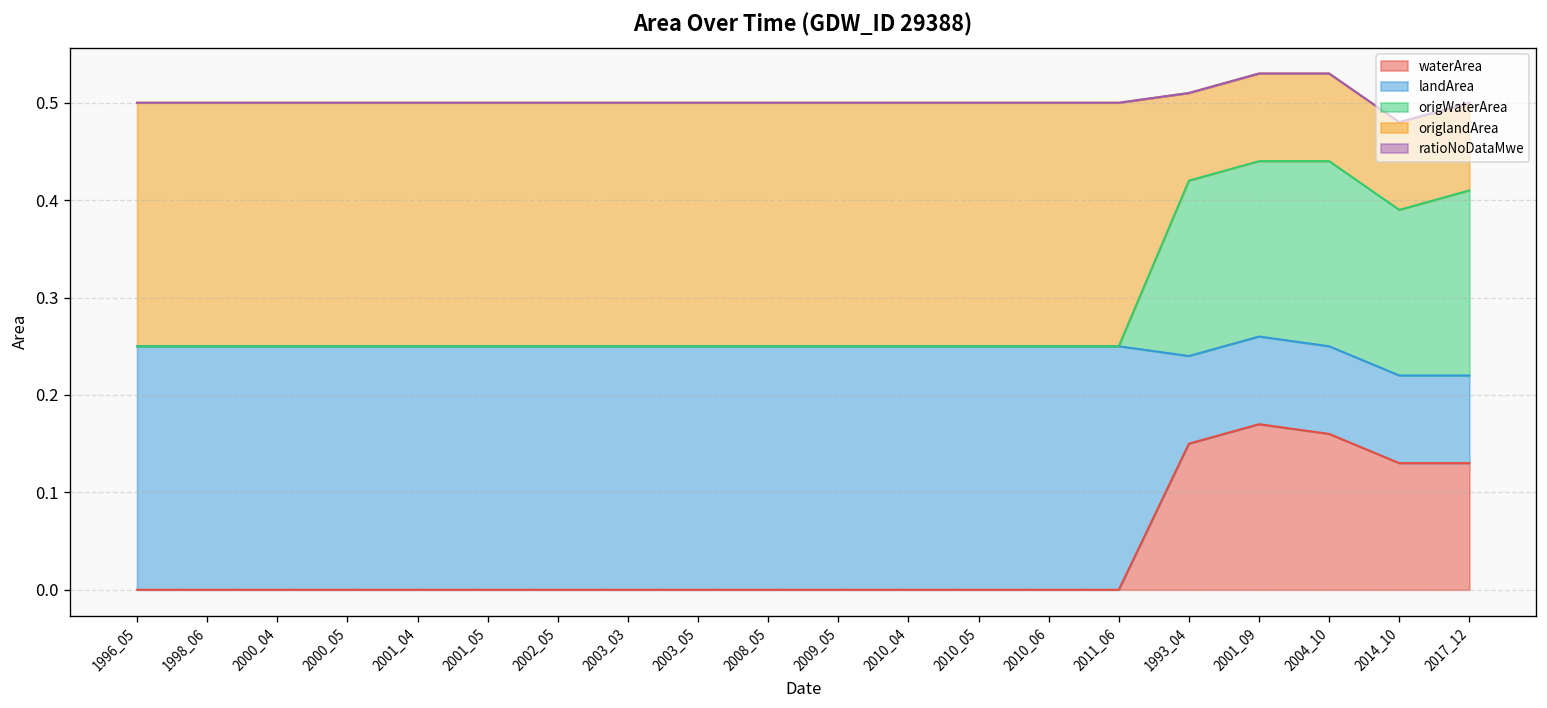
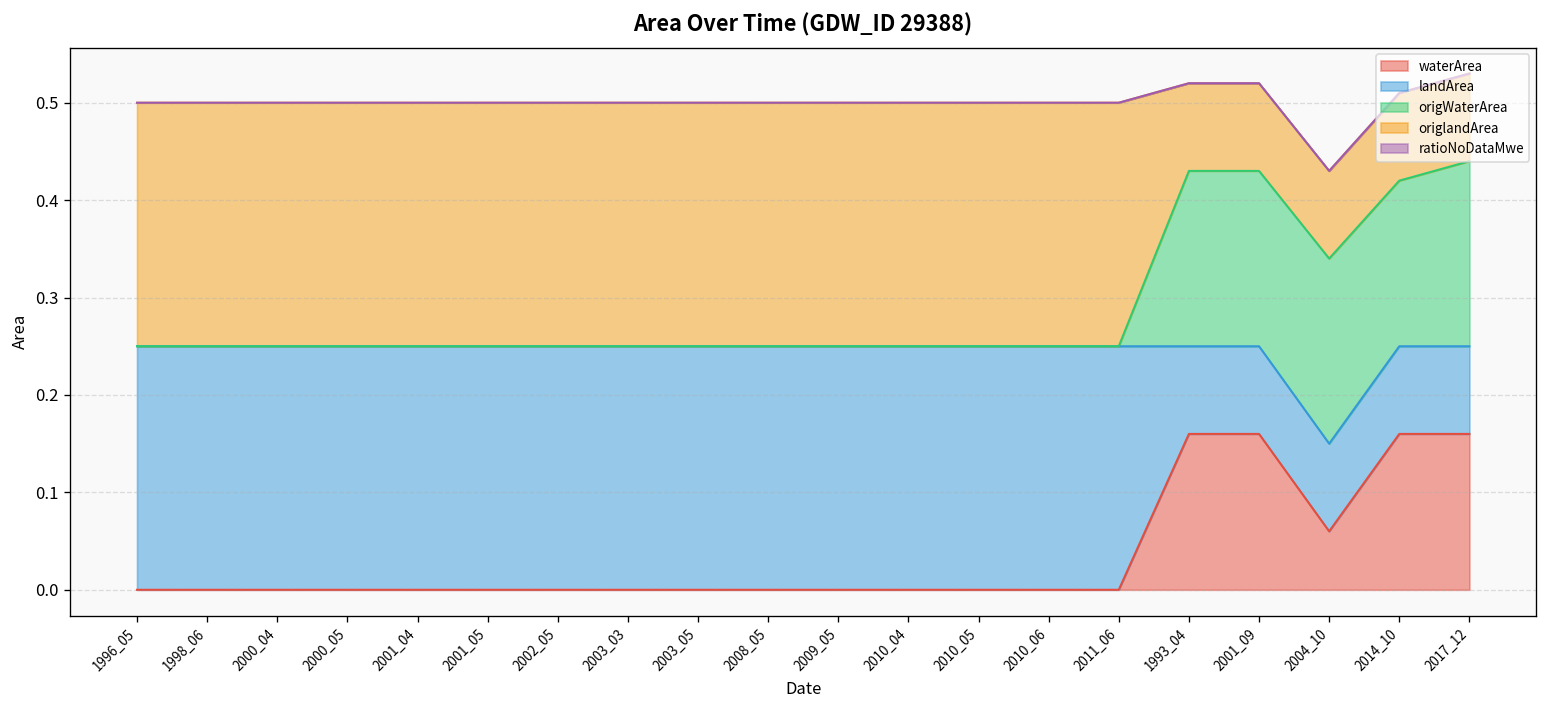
waterArea, 1993_04: 0.15 -> 0.16
waterArea, 2001_09: 0.17 -> 0.16
waterArea, 2004_10: 0.16 -> 0.06
waterArea, 2014_10: 0.13 -> 0.16
waterArea, 2017_12: 0.13 -> 0.16
